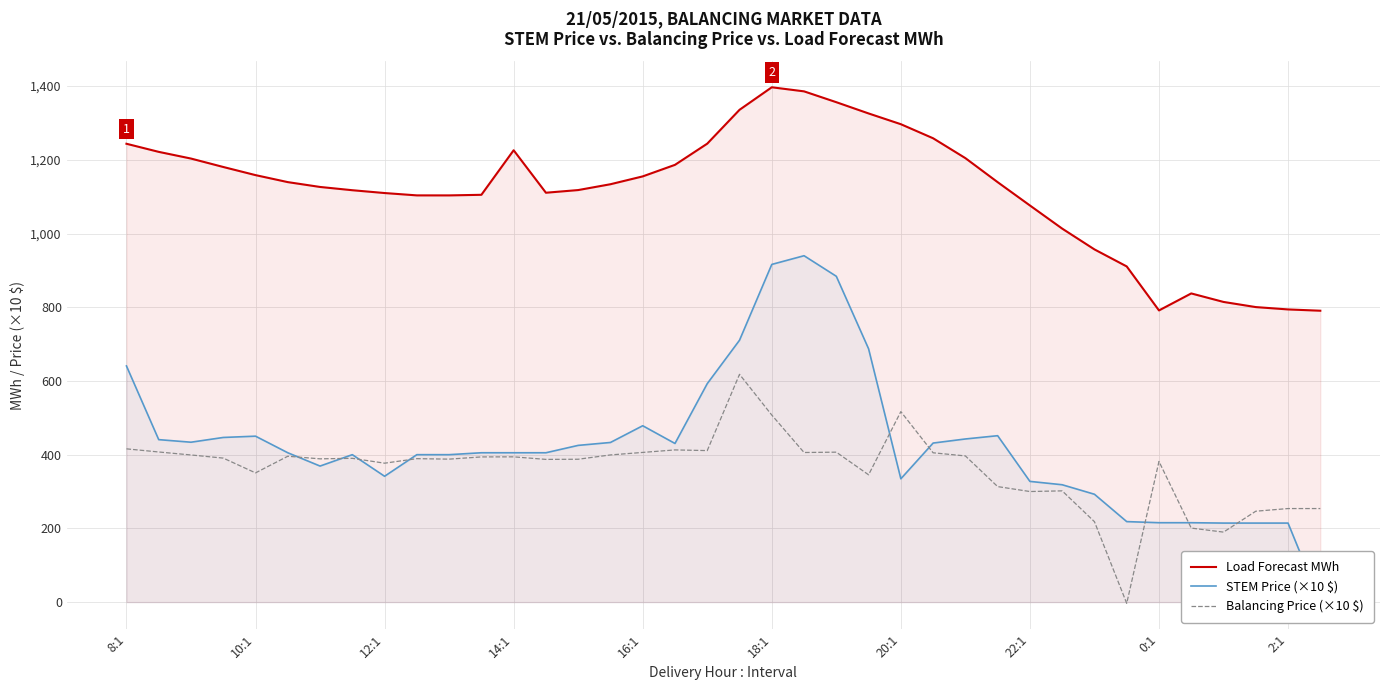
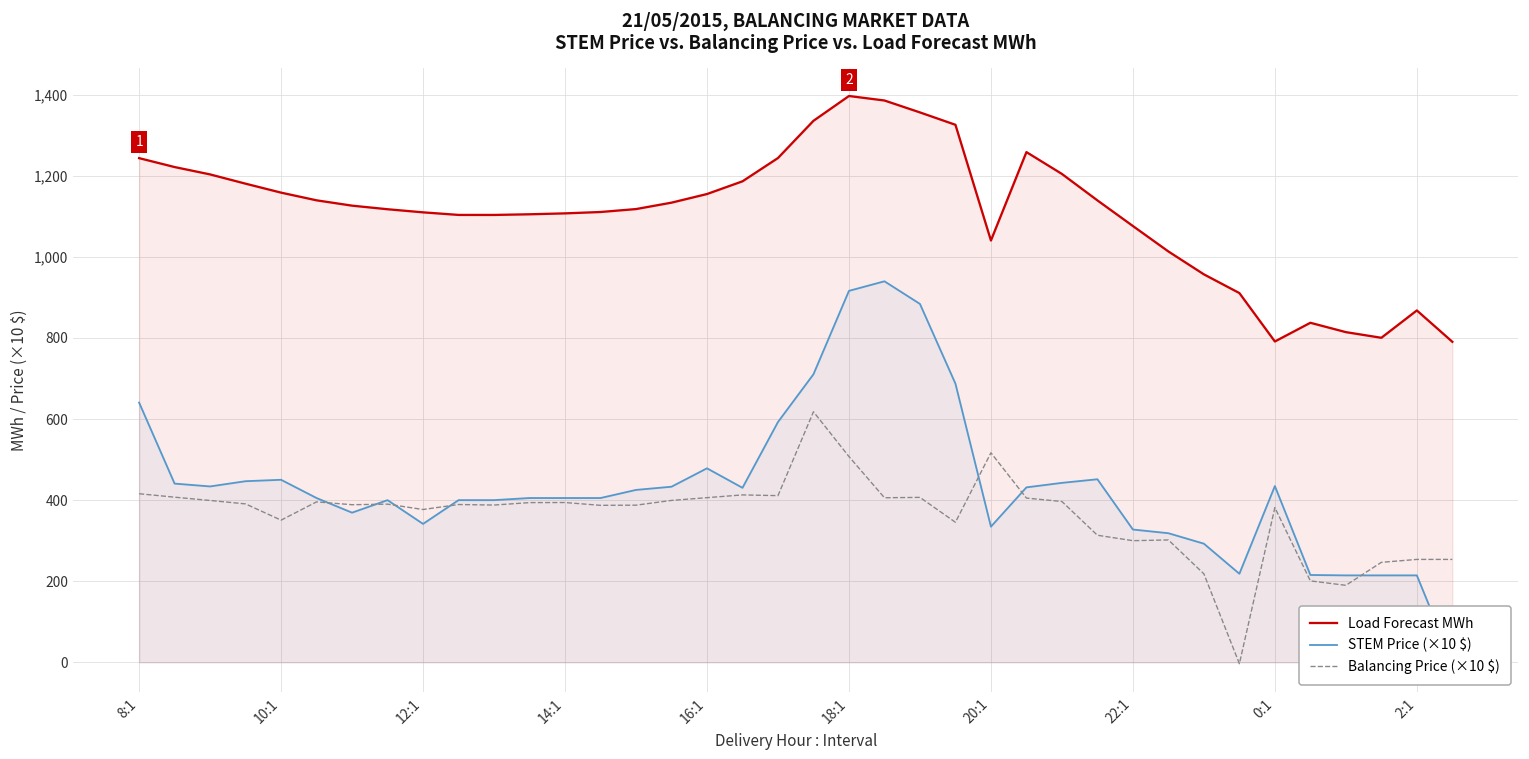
Load Forecast MWh, 14:1: 1,230 -> 1,110
Load Forecast MWh, 20:1: 1,300 -> 1,040
STEM Price (×10 $), 0:1: 220 -> 430
Load Forecast MWh, 2:1: 790 -> 870
